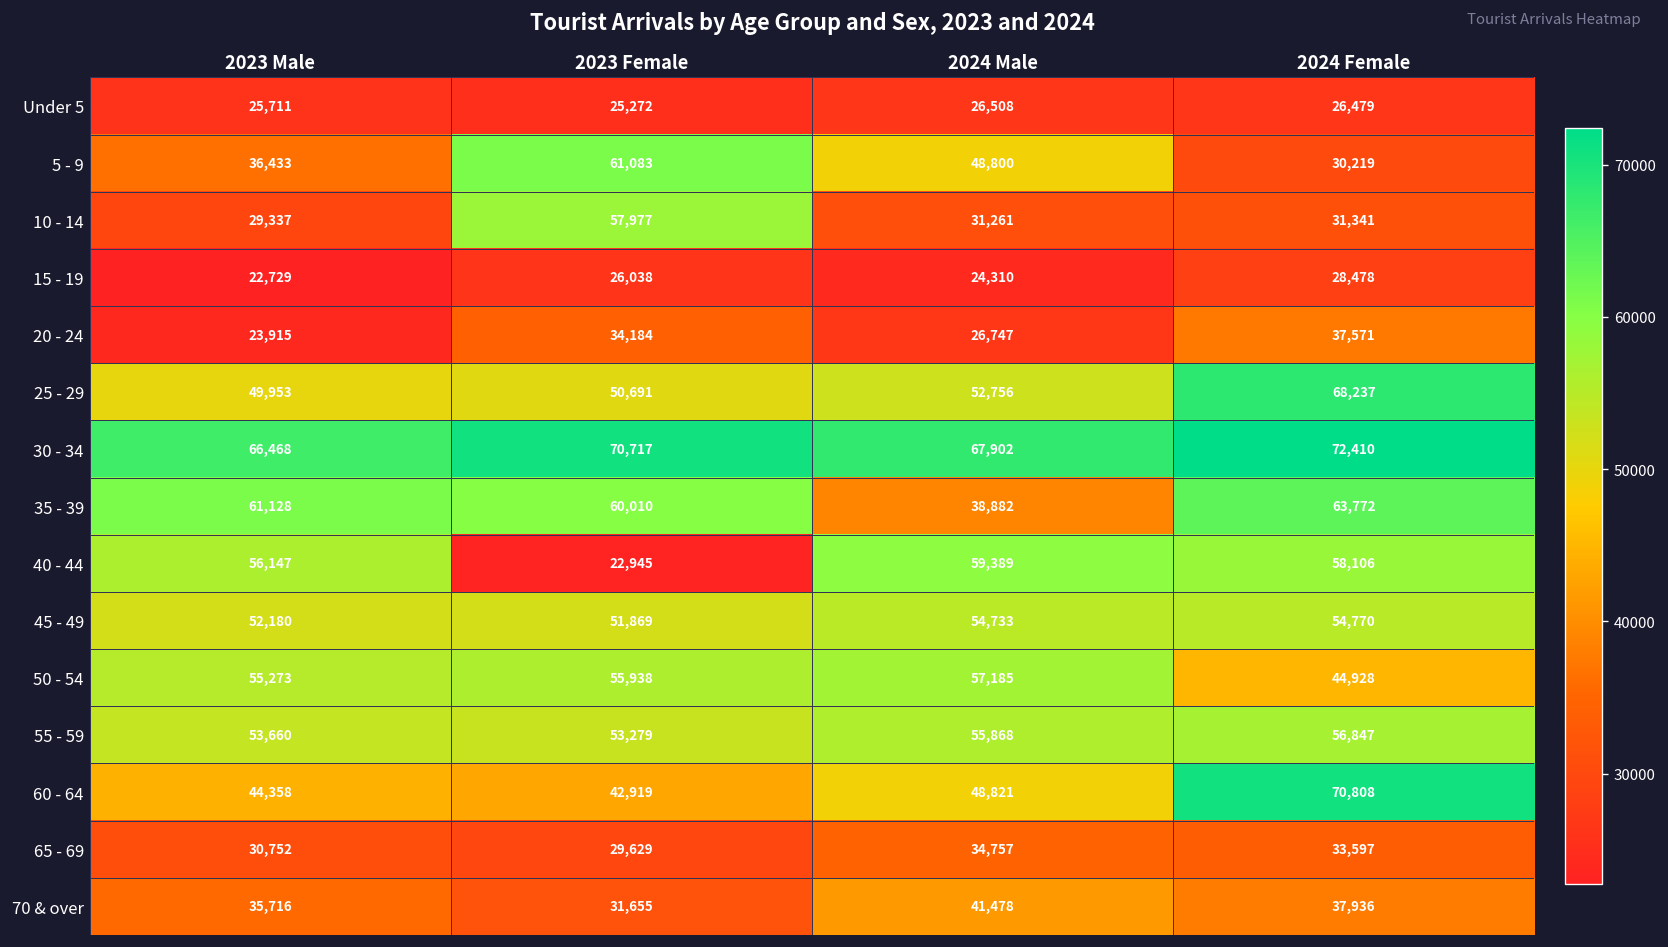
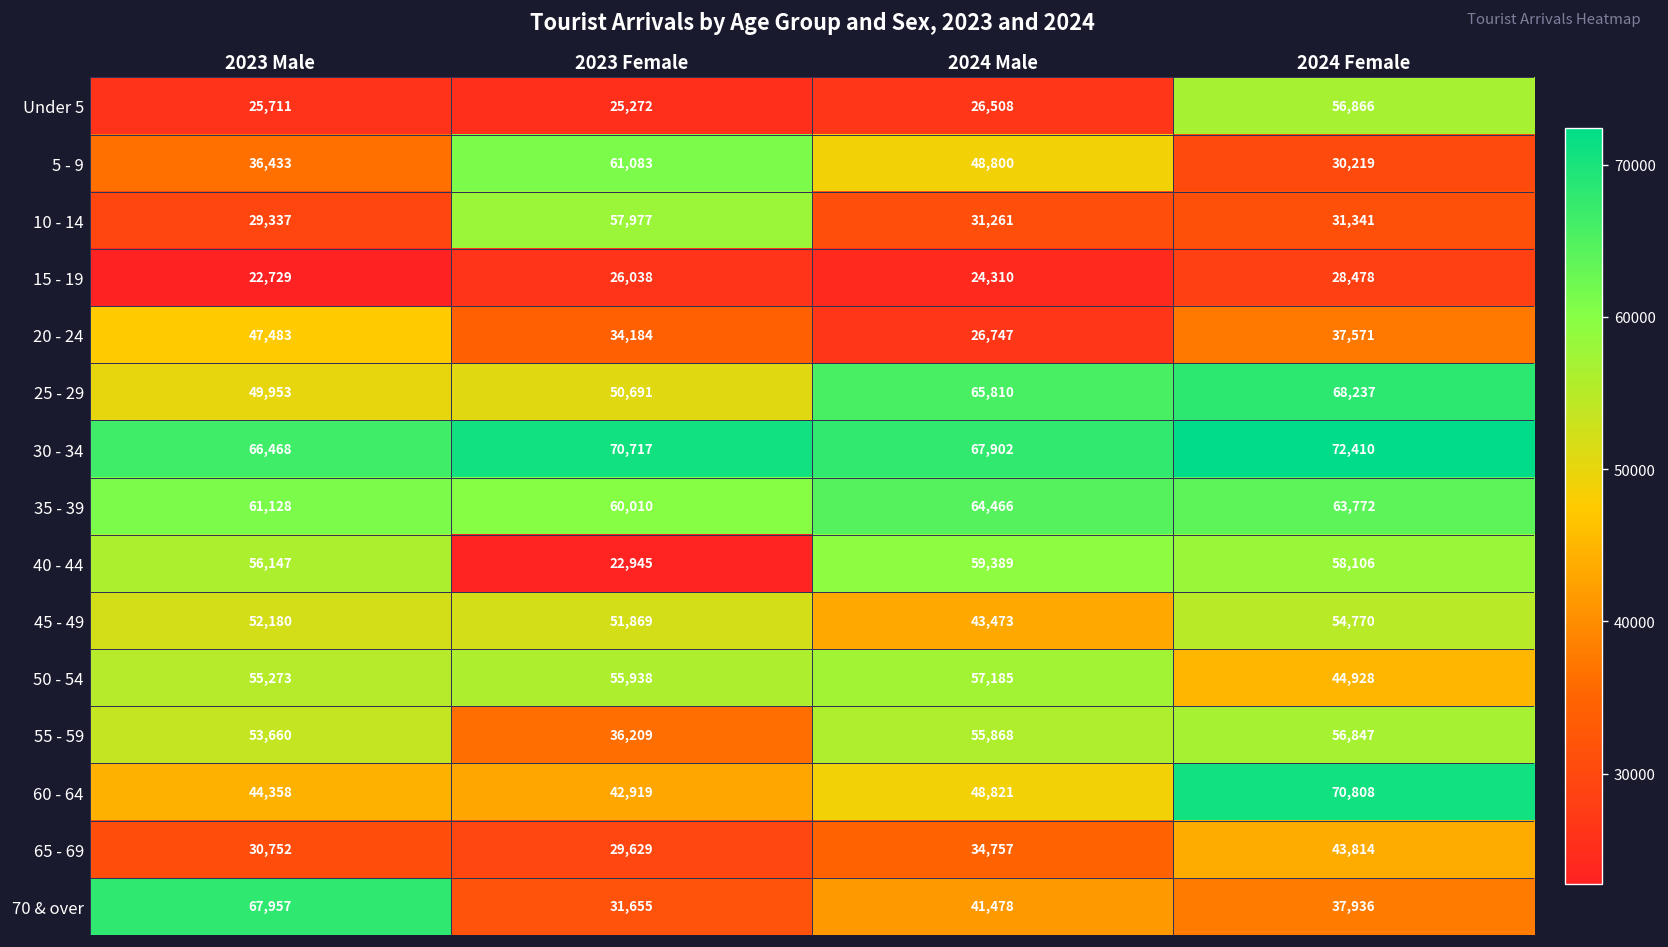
Under 5, 2024 Female: 26,479 -> 56,866
20 - 24, 2023 Male: 23,915 -> 47,483
25 - 29, 2024 Male: 52,756 -> 65,810
35 - 39, 2024 Male: 38,882 -> 64,466
45 - 49, 2024 Male: 54,733 -> 43,473
55 - 59, 2023 Female: 53,279 -> 36,209
65 - 69, 2024 Female: 33,597 -> 43,814
70 & over, 2023 Male: 35,716 -> 67,957
